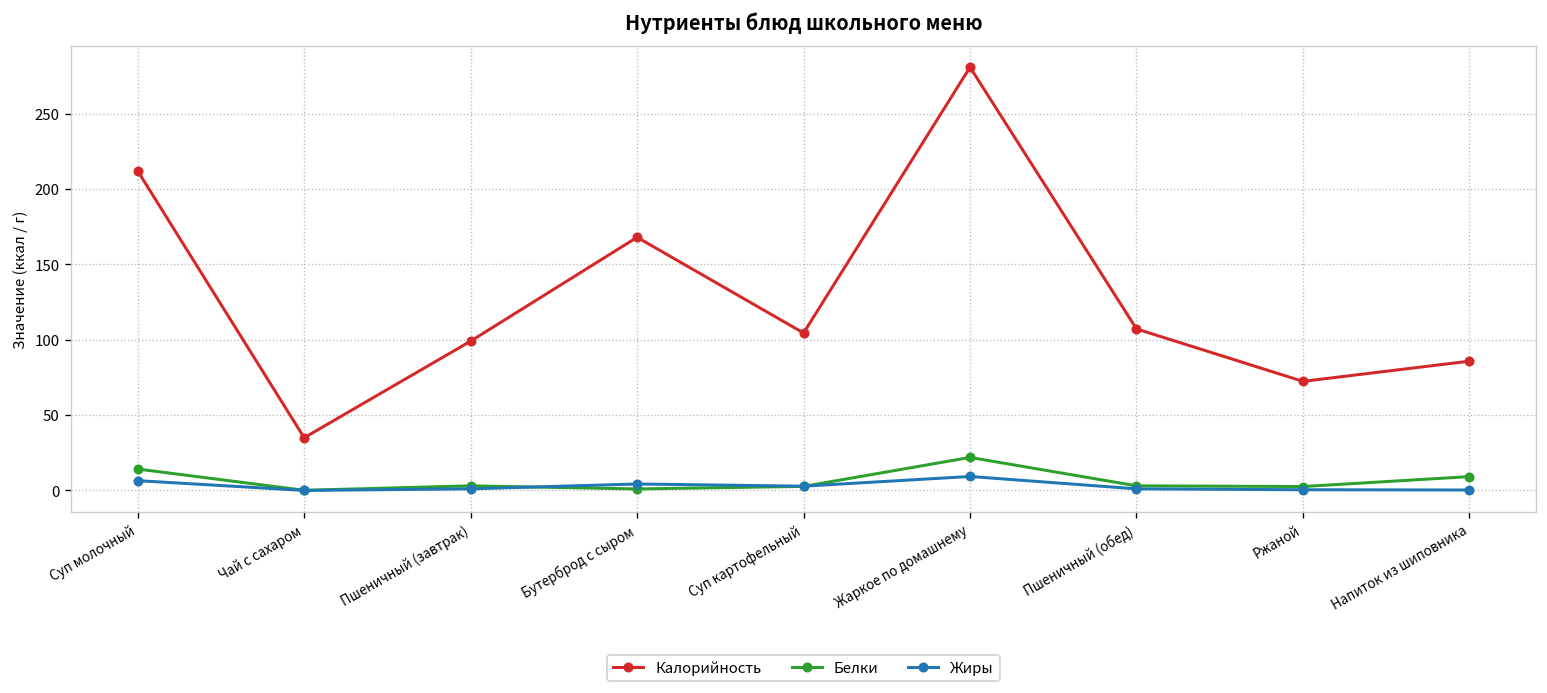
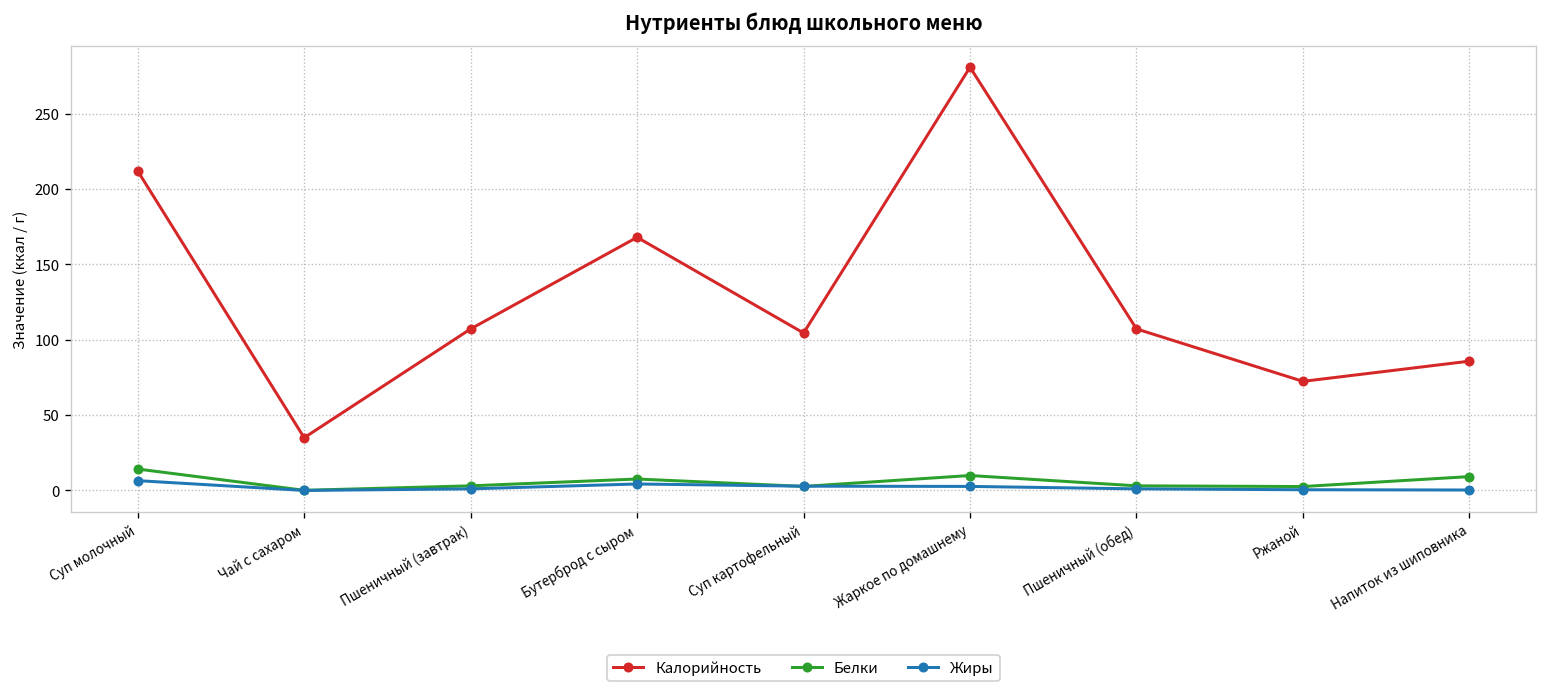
Калорийность, Пшеничный (завтрак): 99 -> 107
Белки, Бутерброд с сыром: 1 -> 8
Белки, Жаркое по домашнему: 22 -> 10
Жиры, Жаркое по домашнему: 9 -> 3
